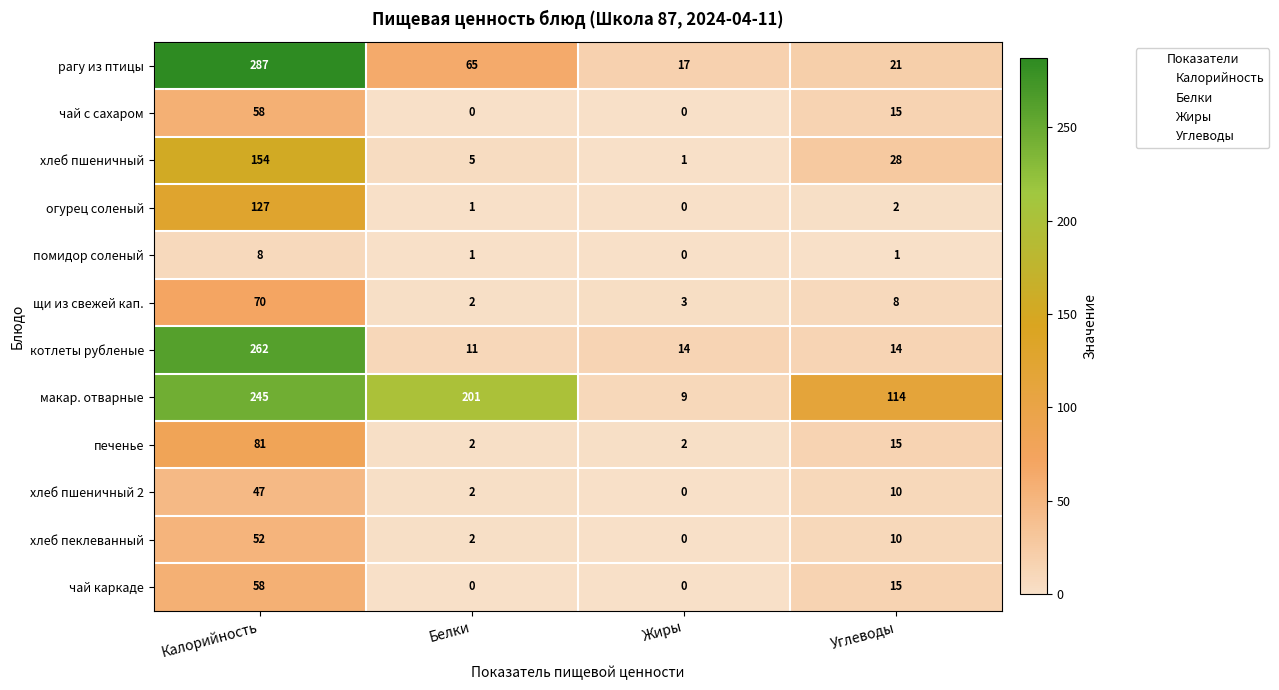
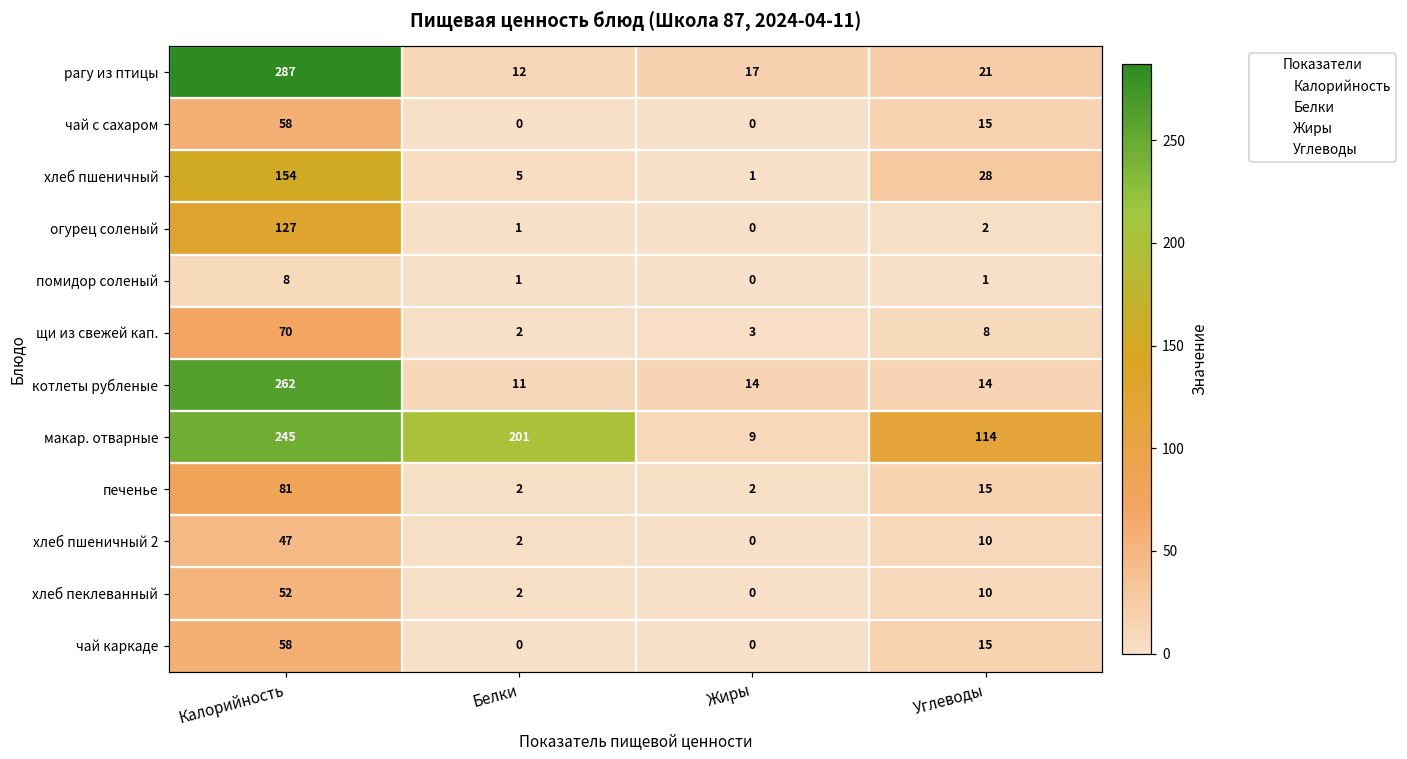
рагу из птицы, Белки: 65 -> 12
